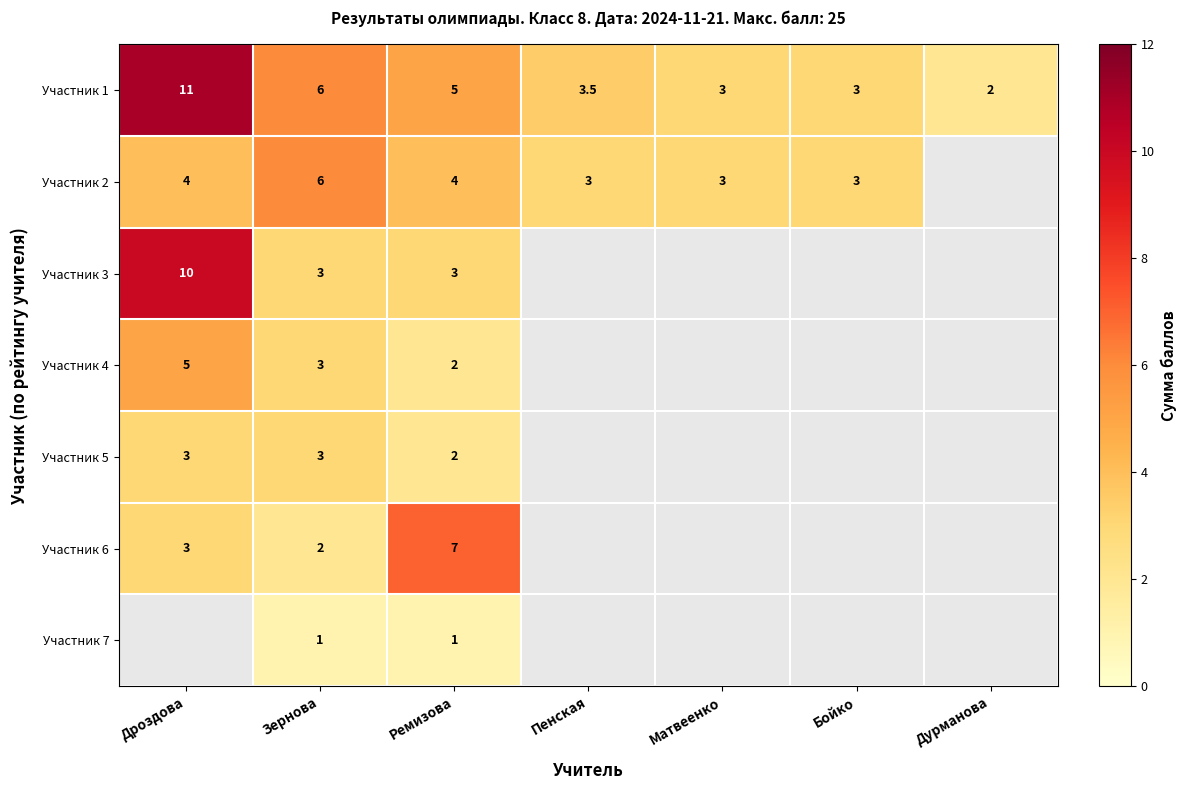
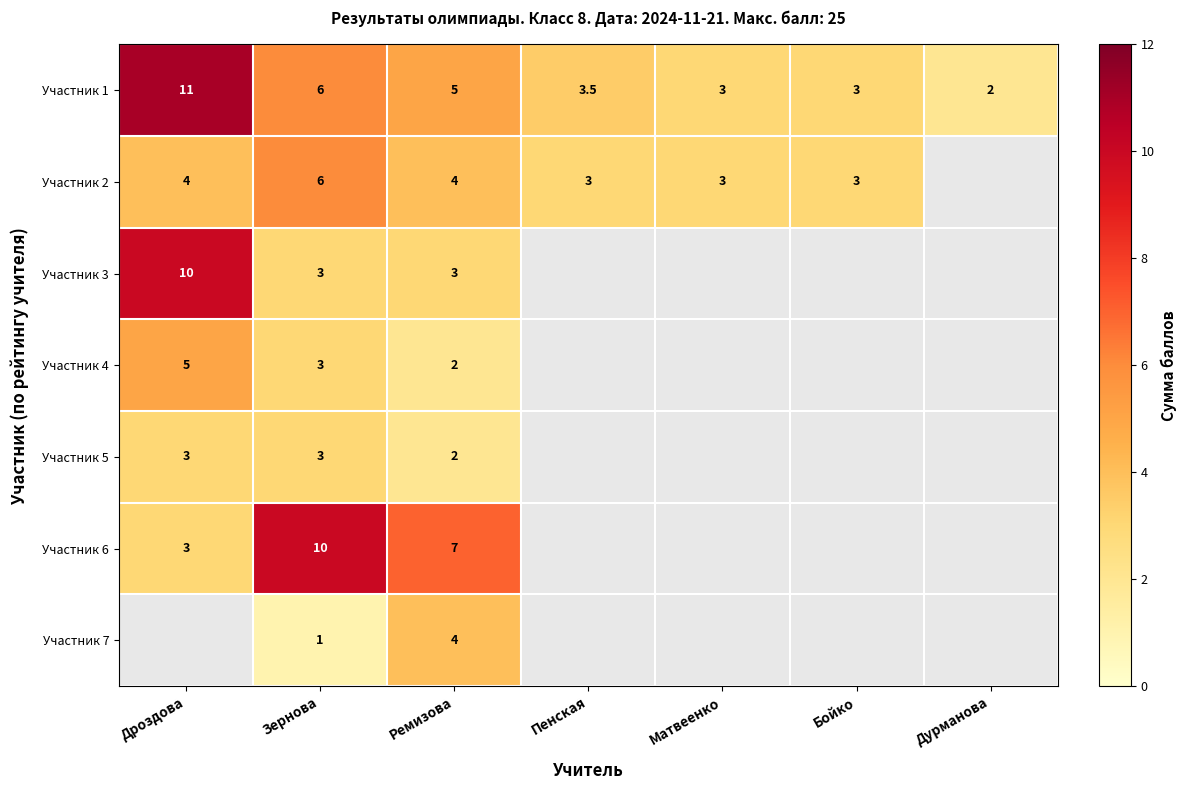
Участник 6, Зернова: 2 -> 10
Участник 7, Ремизова: 1 -> 4
